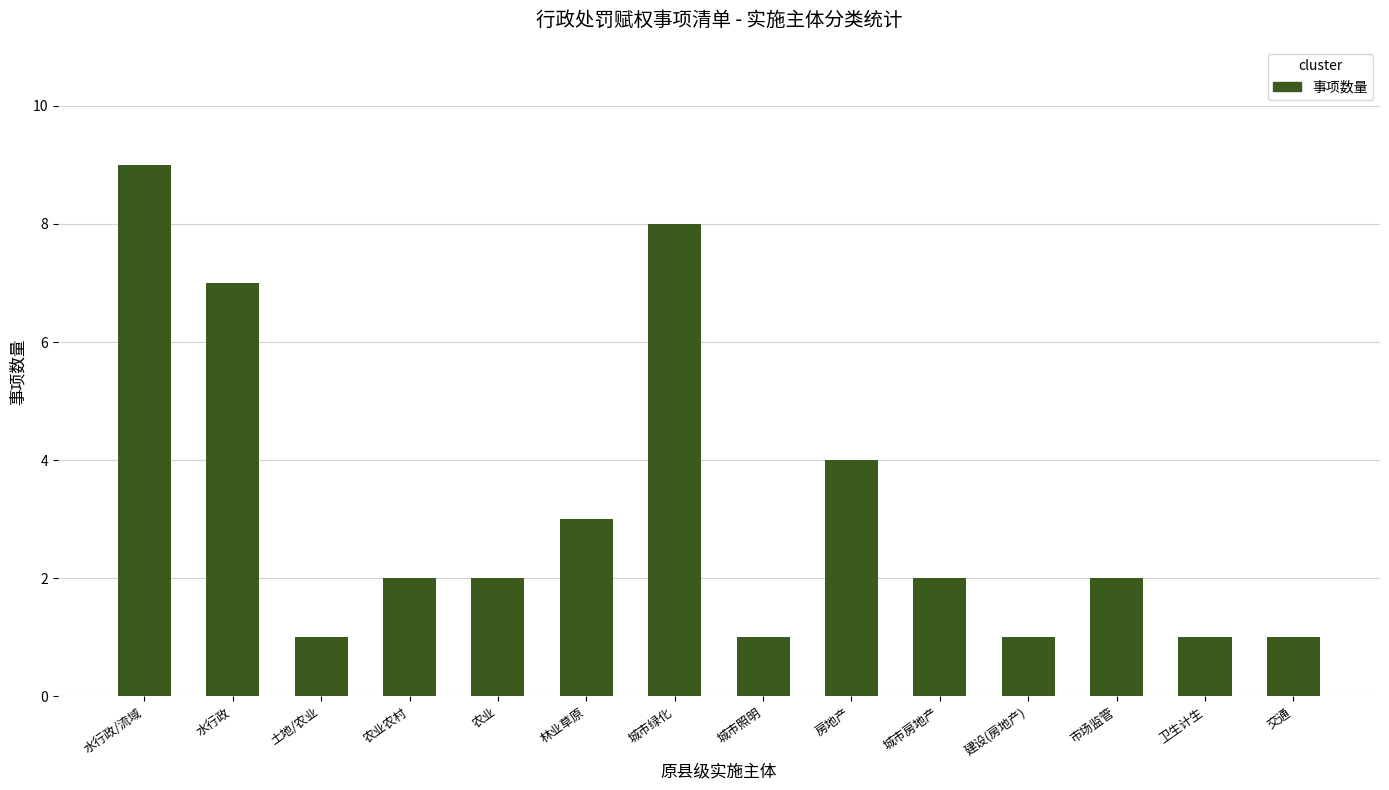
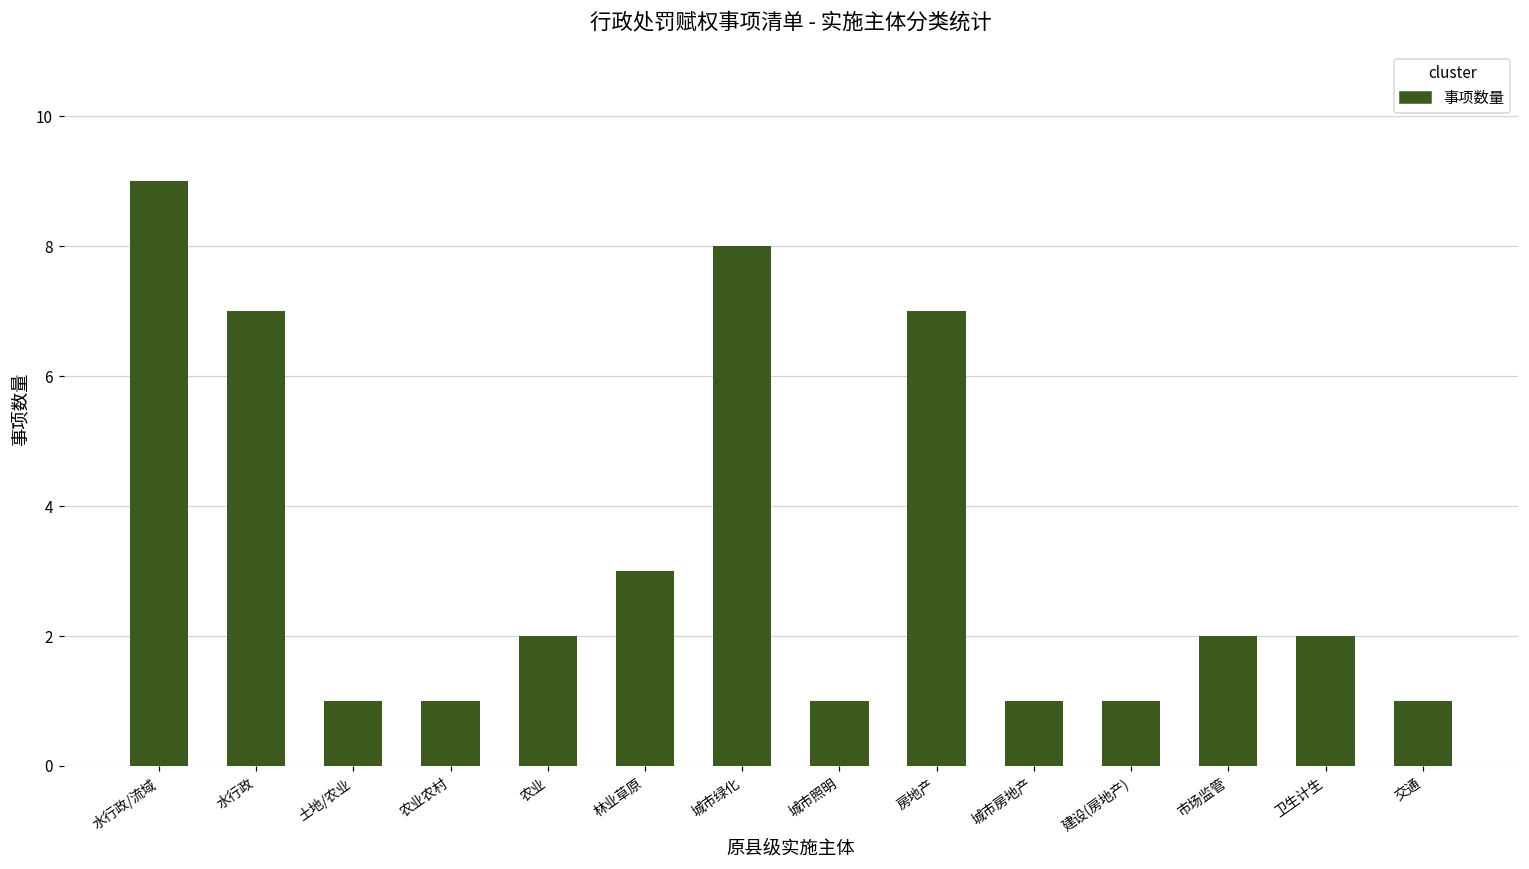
农业农村: 2 -> 1
房地产: 4 -> 7
城市房地产: 2 -> 1
卫生计生: 1 -> 2
